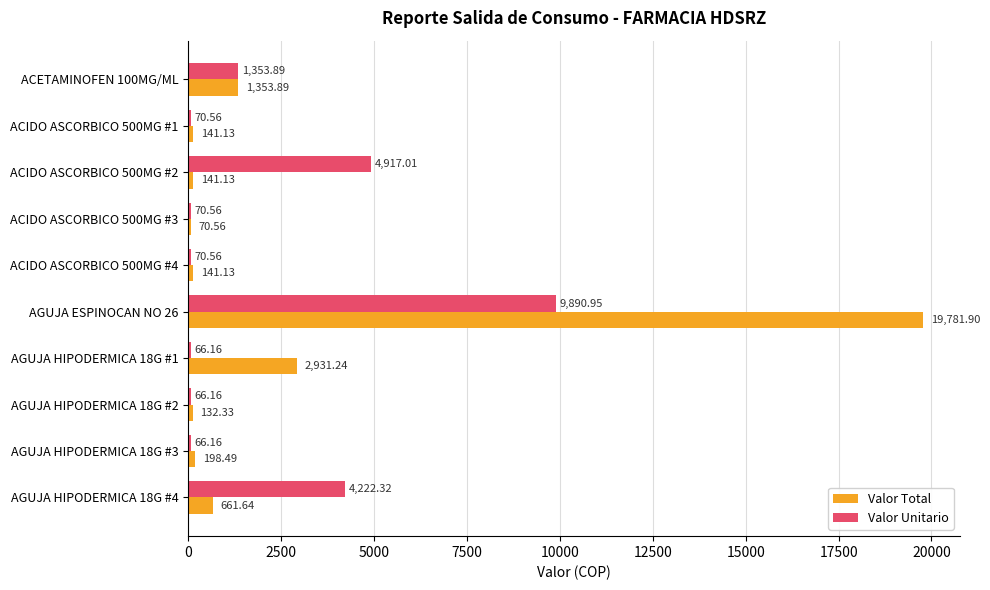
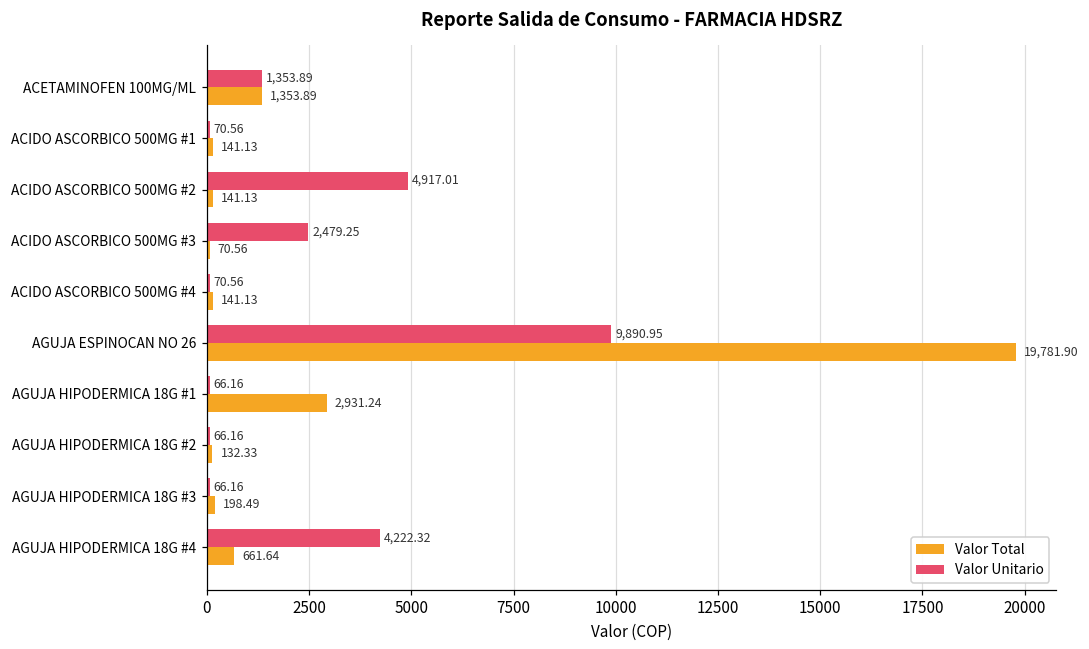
Valor Unitario, ACIDO ASCORBICO 500MG #3: 70.56 -> 2,479.25
